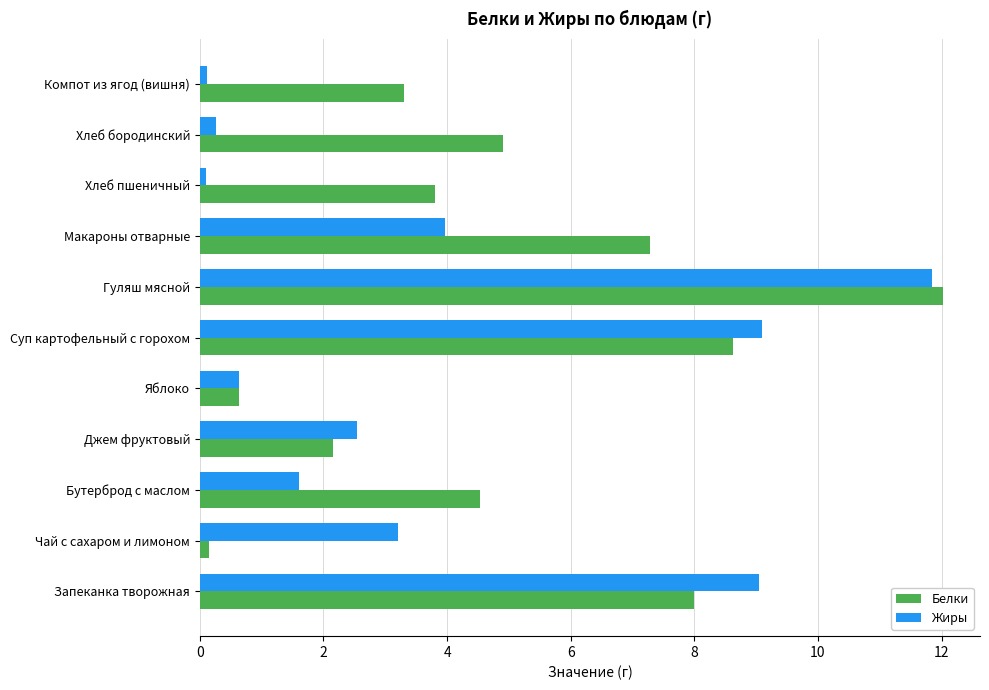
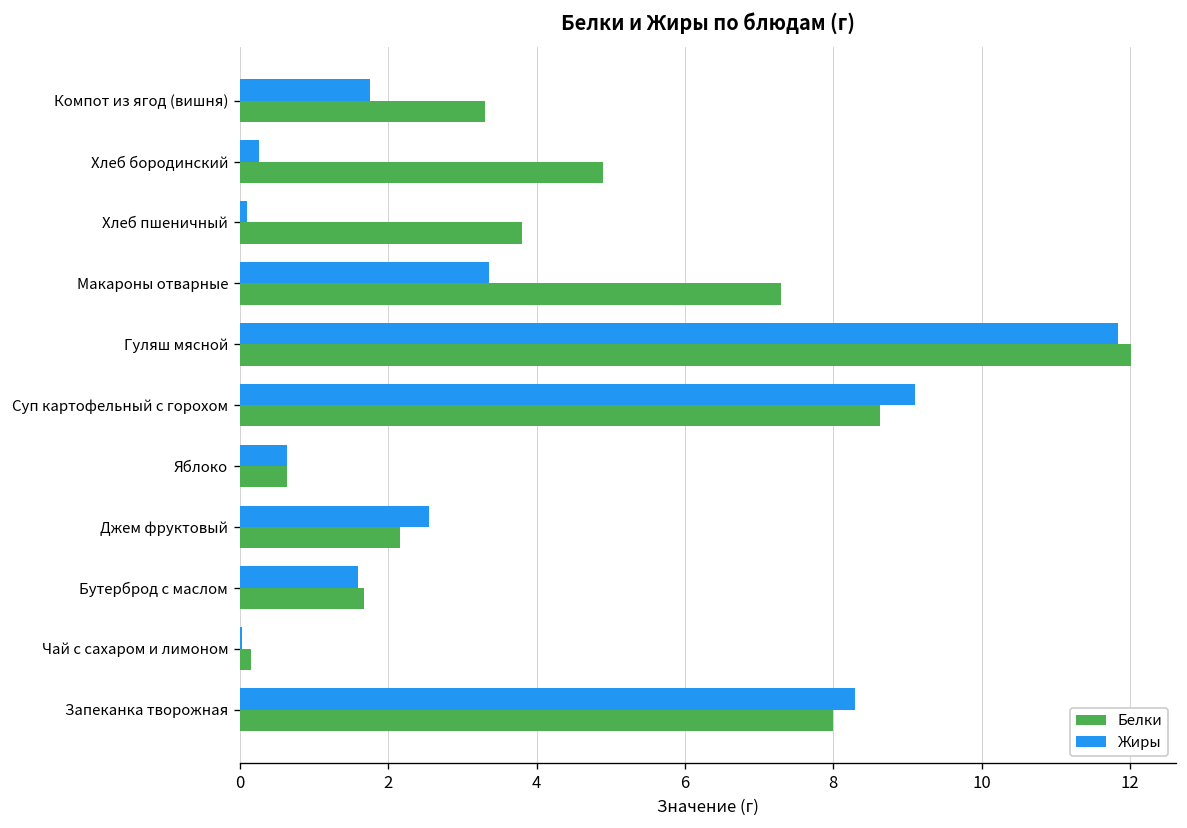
Жиры, Компот из ягод (вишня): 0.1 -> 1.8
Жиры, Макароны отварные: 4.0 -> 3.4
Белки, Бутерброд с маслом: 4.5 -> 1.7
Жиры, Чай с сахаром и лимоном: 3.2 -> 0.0
Жиры, Запеканка творожная: 9.1 -> 8.3
